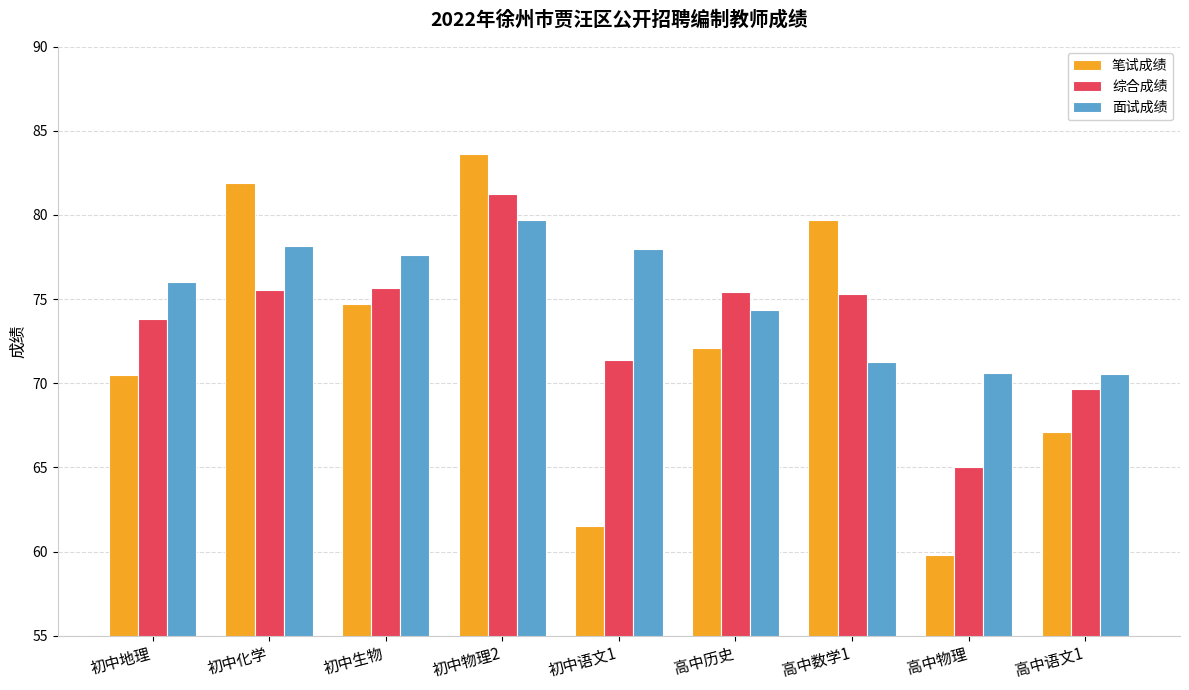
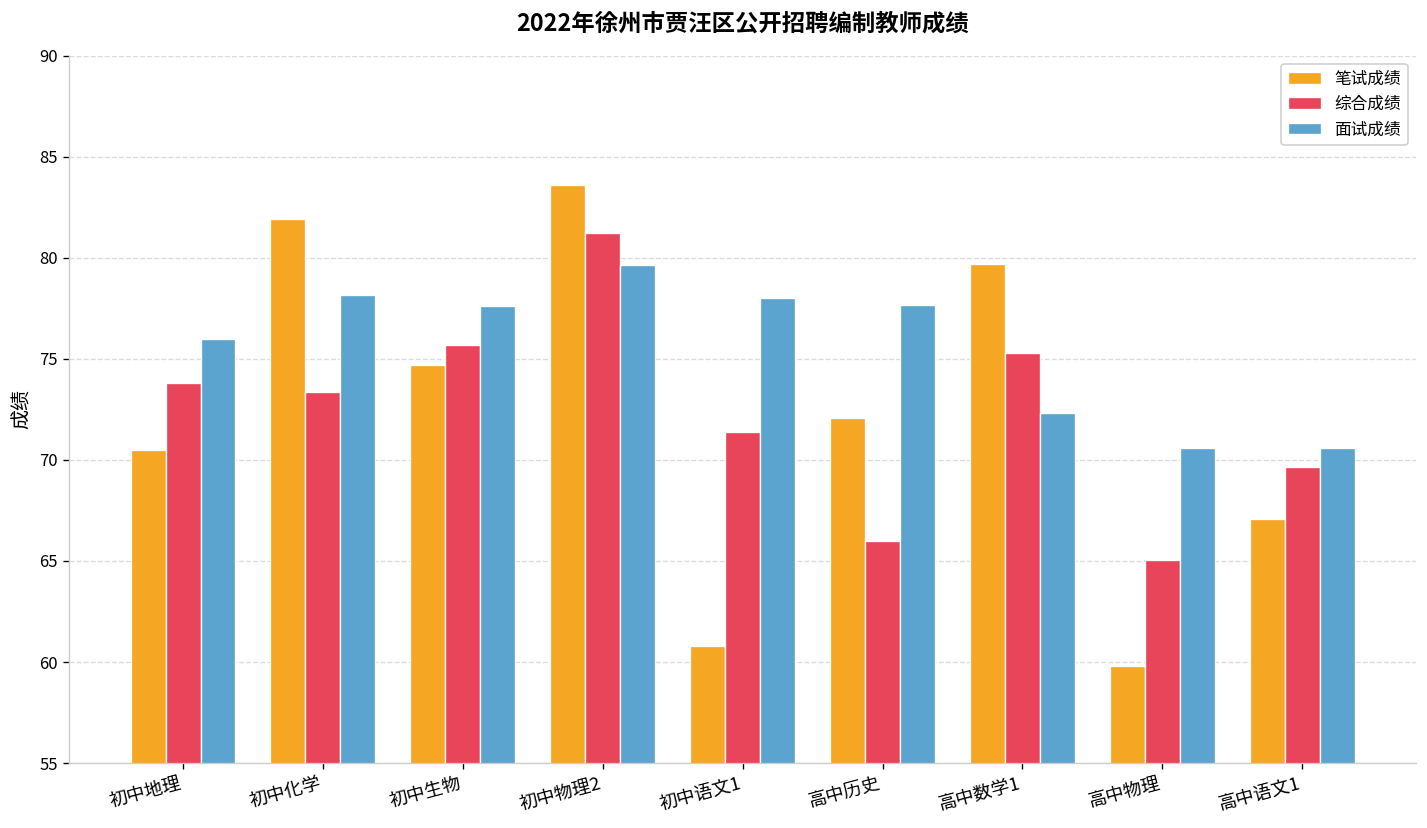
综合成绩, 初中化学: 75.6 -> 73.4
笔试成绩, 初中语文1: 61.5 -> 60.8
综合成绩, 高中历史: 75.4 -> 66.0
面试成绩, 高中历史: 74.3 -> 77.7
面试成绩, 高中数学1: 71.3 -> 72.3
